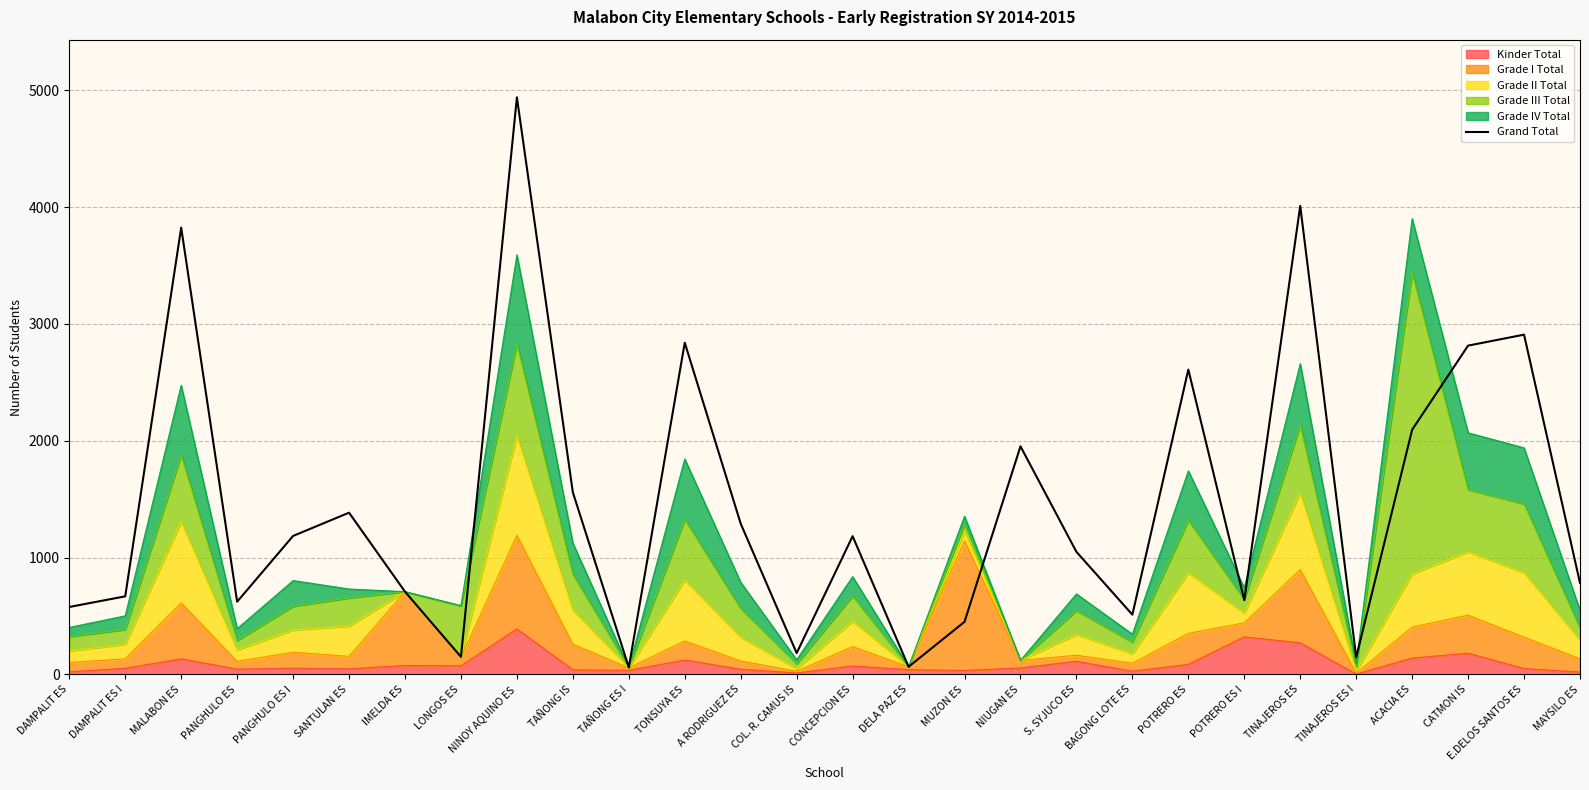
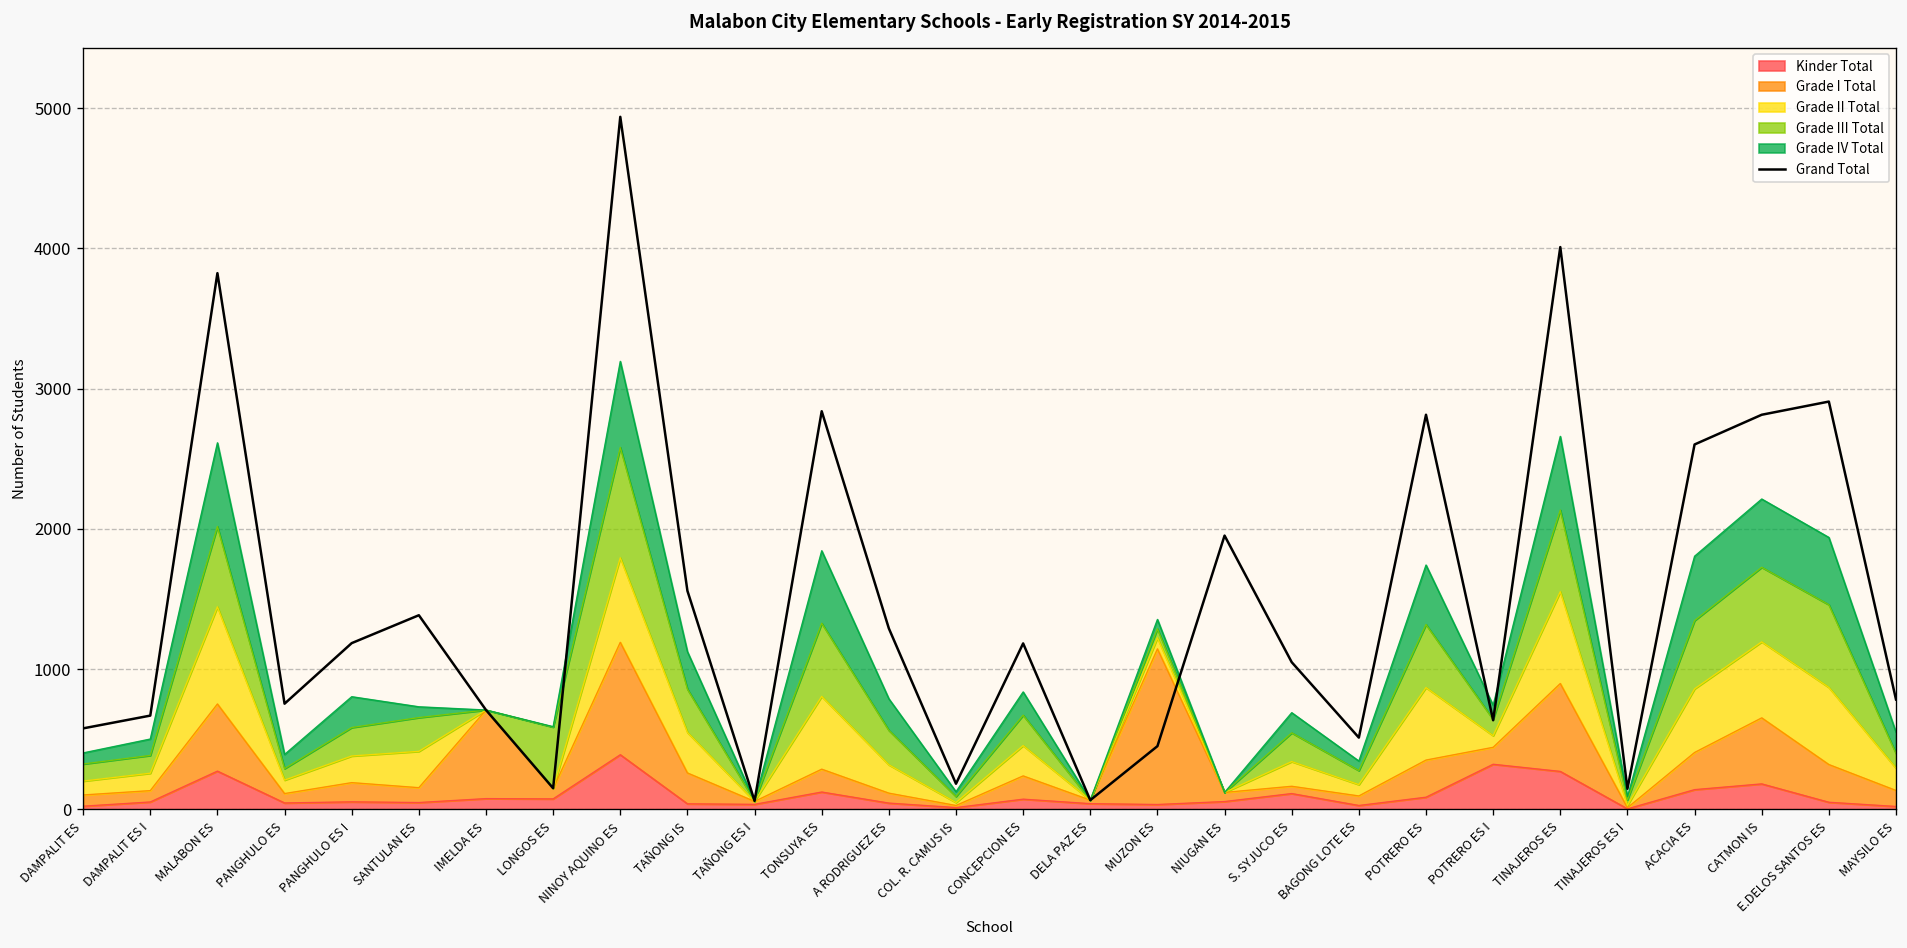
Kinder Total, MALABON ES: 130 -> 270
Grand Total, PANGHULO ES: 620 -> 750
Grade II Total, NINOY AQUINO ES: 850 -> 600
Grade IV Total, NINOY AQUINO ES: 760 -> 610
Grand Total, POTRERO ES: 2610 -> 2810
Grade III Total, ACACIA ES: 2580 -> 490
Grand Total, ACACIA ES: 2090 -> 2600
Grade I Total, CATMON IS: 330 -> 470
